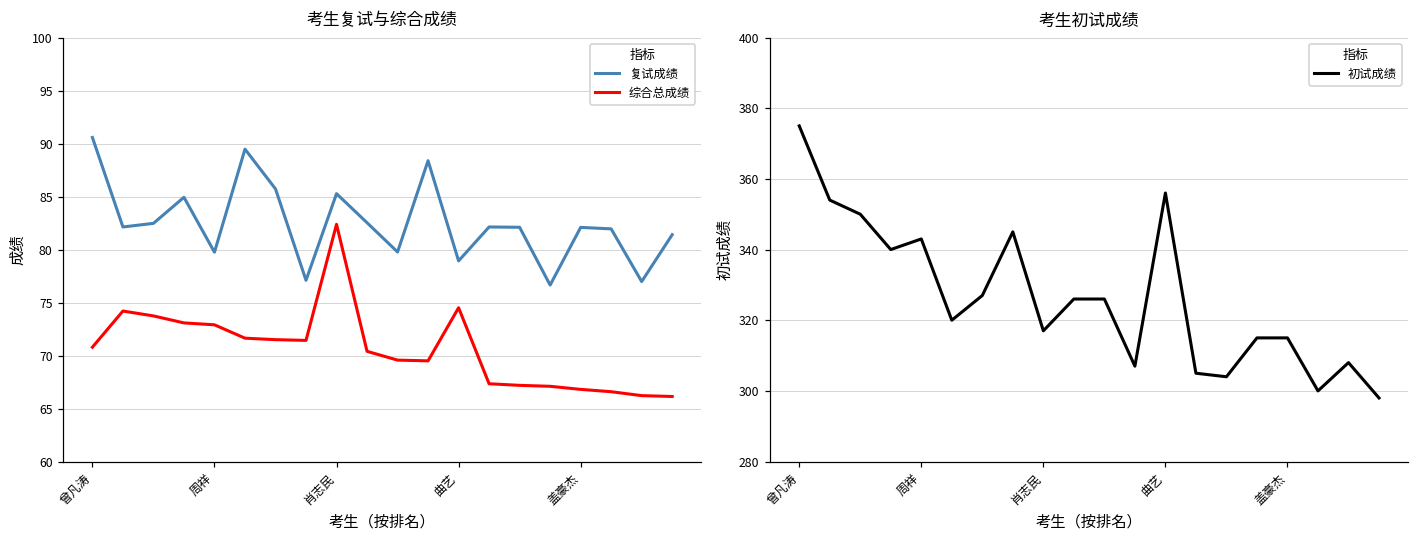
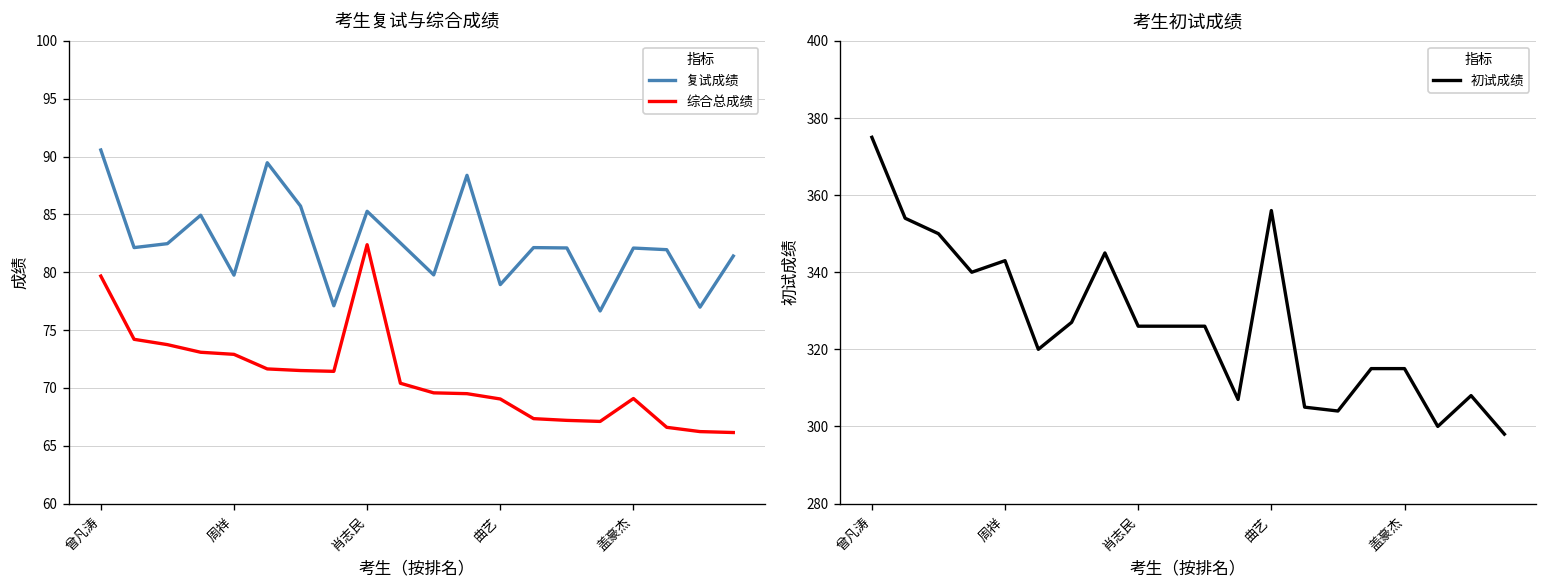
考生复试与综合成绩, 综合总成绩, 曾凡涛: 71 -> 80
考生复试与综合成绩, 综合总成绩, 曲艺: 75 -> 69
考生复试与综合成绩, 综合总成绩, 盖豪杰: 67 -> 69
考生初试成绩, 肖志民: 317 -> 326
